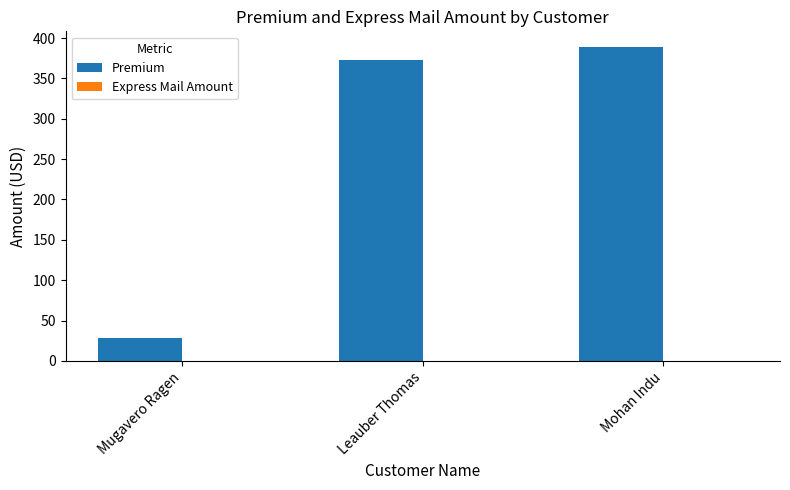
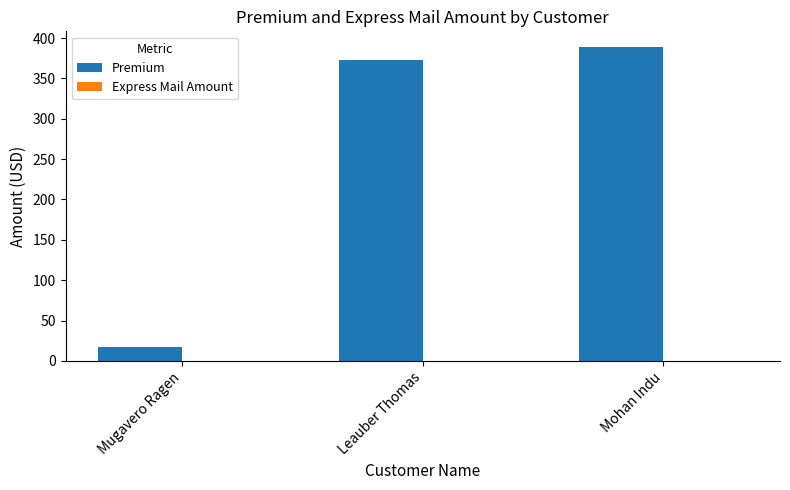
Premium, Mugavero Ragen: 30 -> 20
